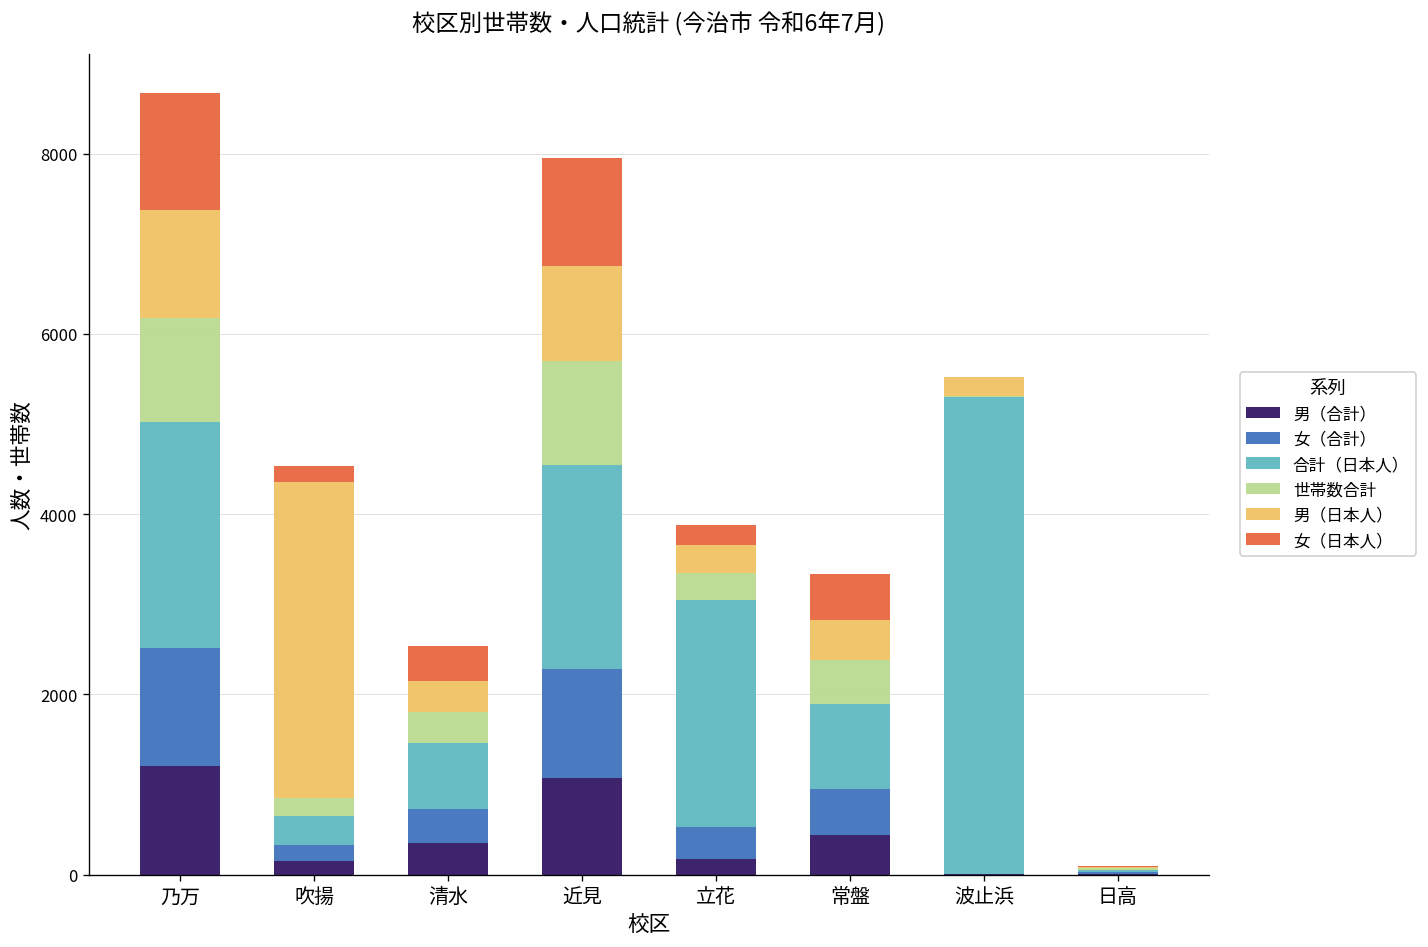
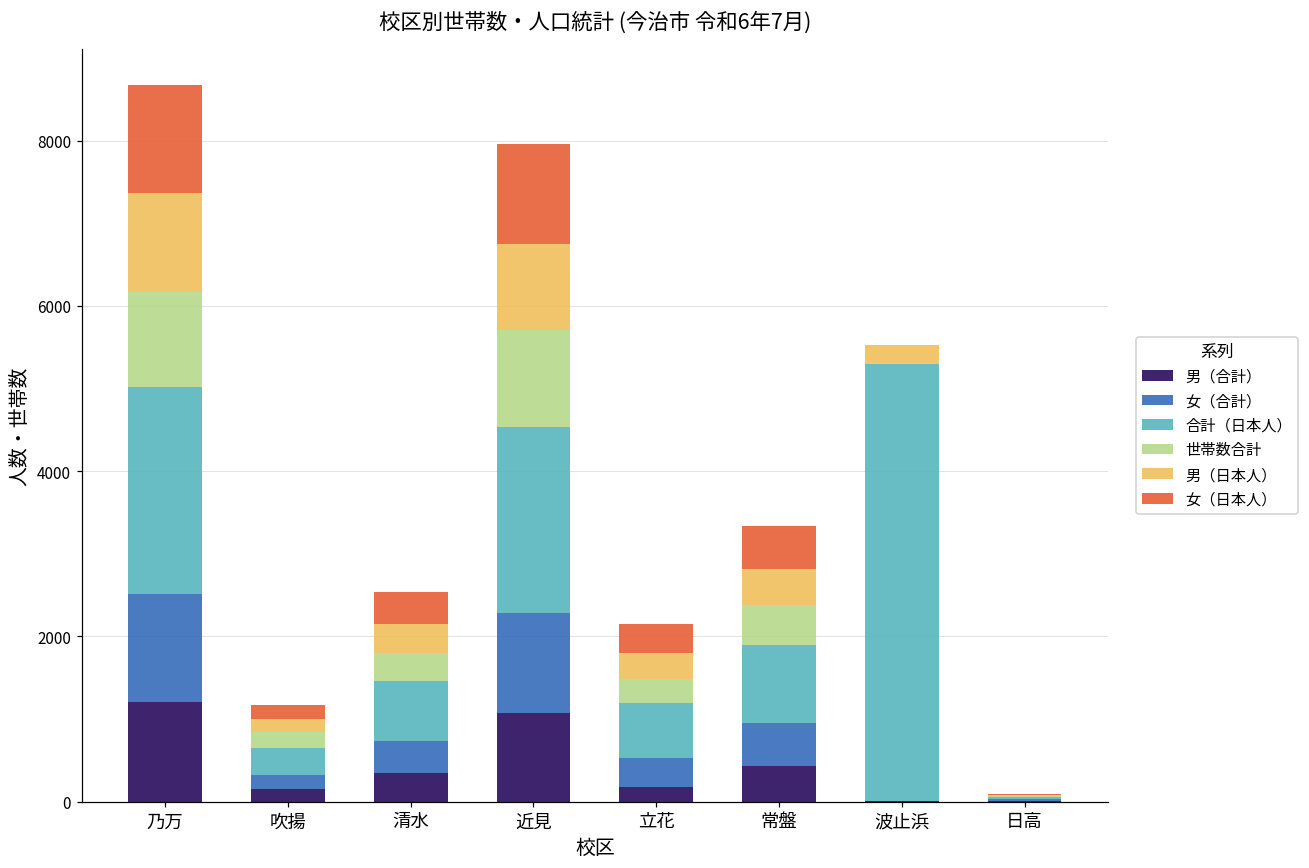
男（日本人）, 吹揚: 3500 -> 200
合計（日本人）, 立花: 2500 -> 700
女（日本人）, 立花: 200 -> 400
